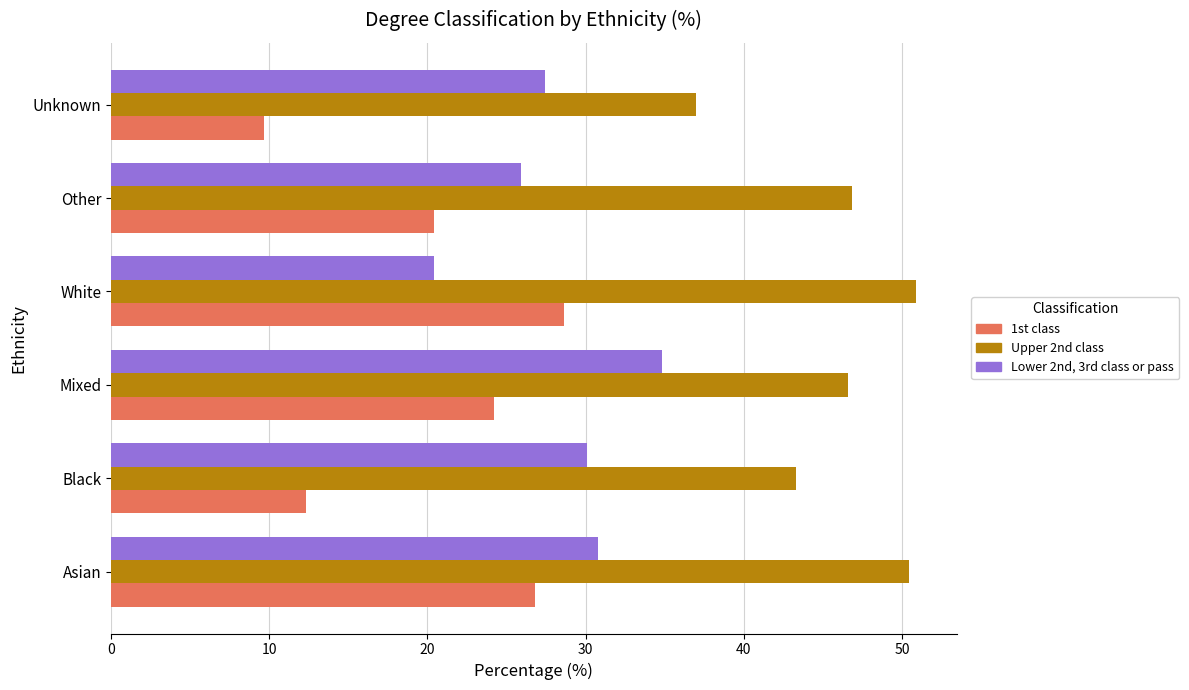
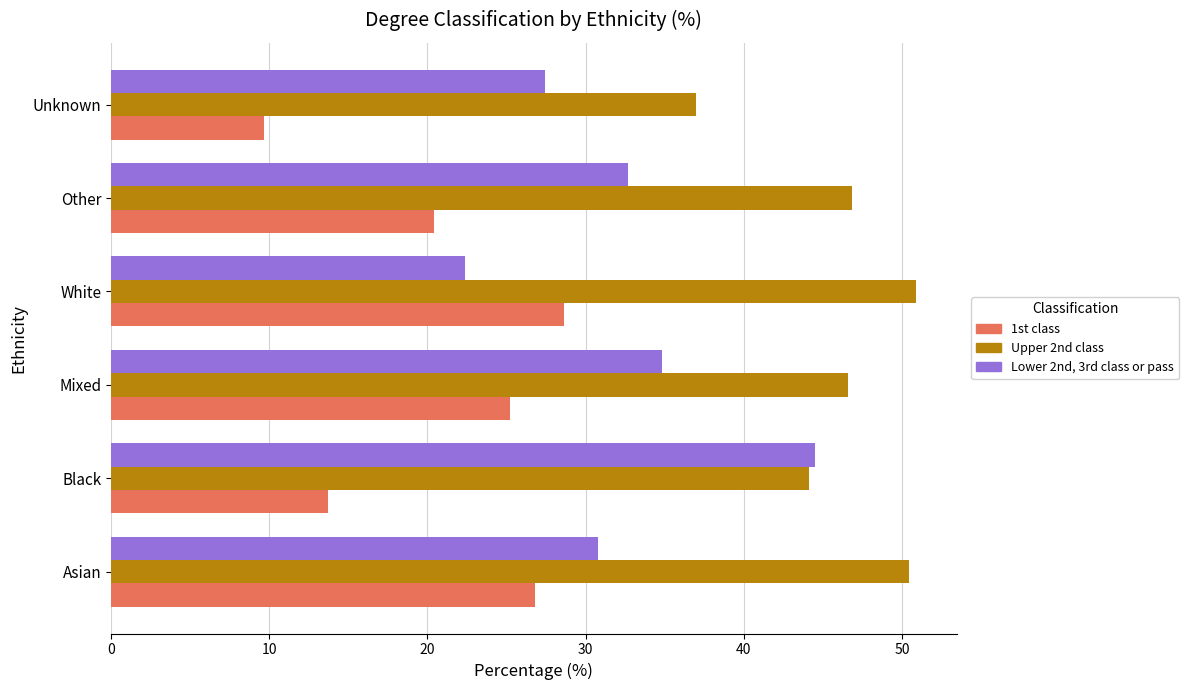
Lower 2nd, 3rd class or pass, Other: 25.9 -> 32.7
Lower 2nd, 3rd class or pass, White: 20.4 -> 22.4
1st class, Mixed: 24.2 -> 25.2
Lower 2nd, 3rd class or pass, Black: 30.1 -> 44.5
Upper 2nd class, Black: 43.3 -> 44.1
1st class, Black: 12.3 -> 13.7
